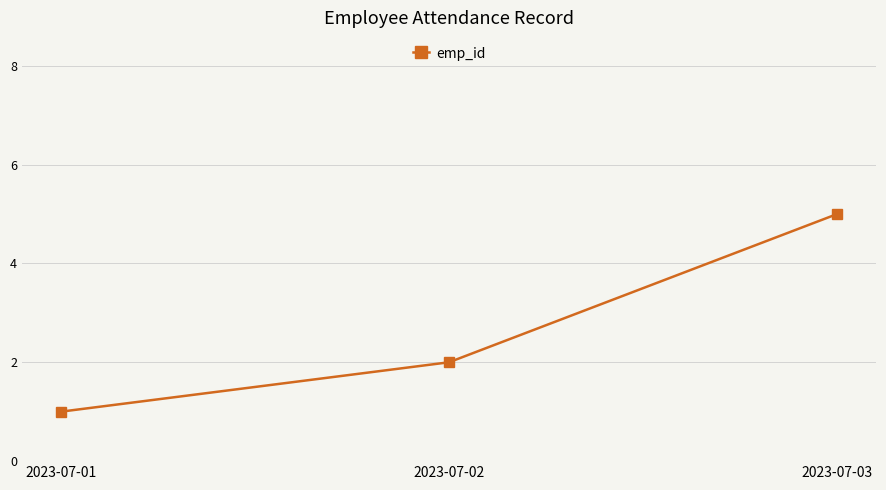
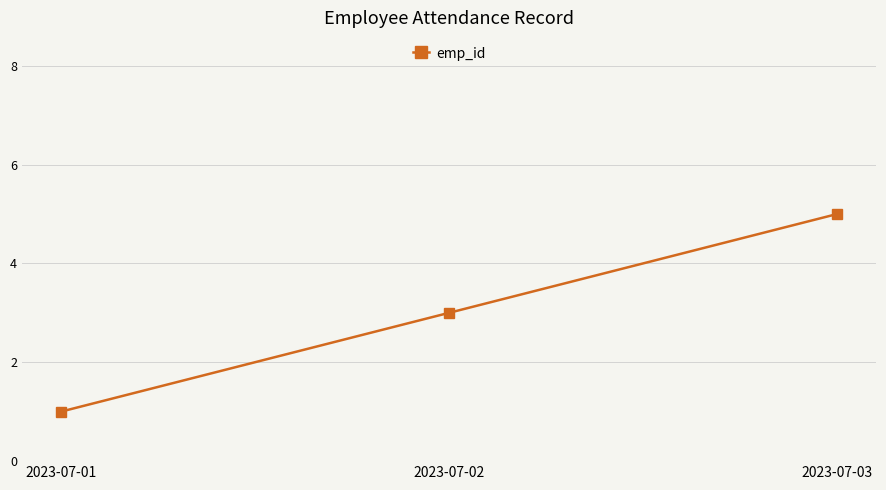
2023-07-02: 2 -> 3
